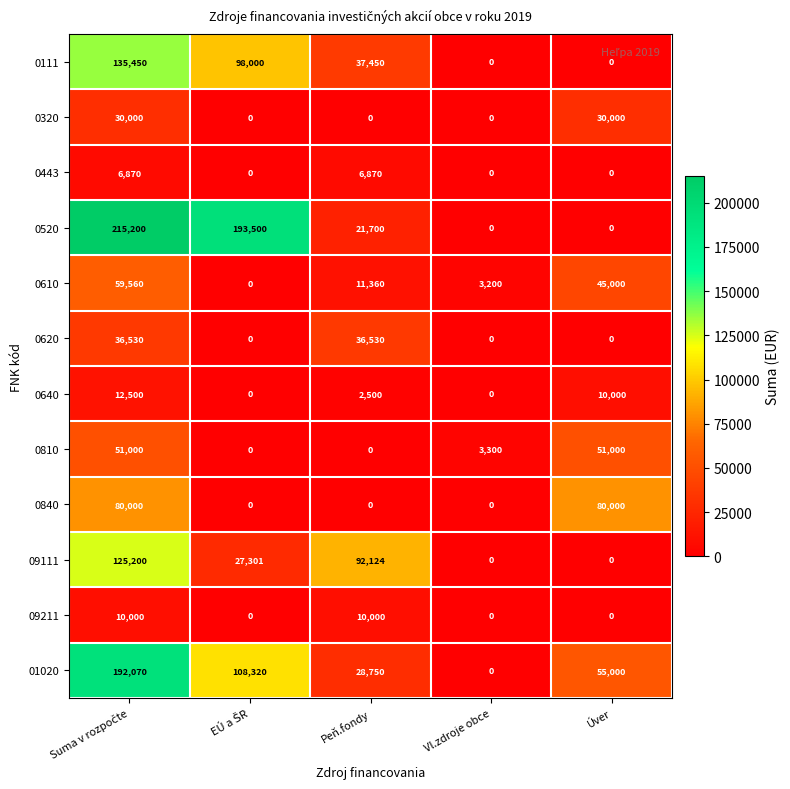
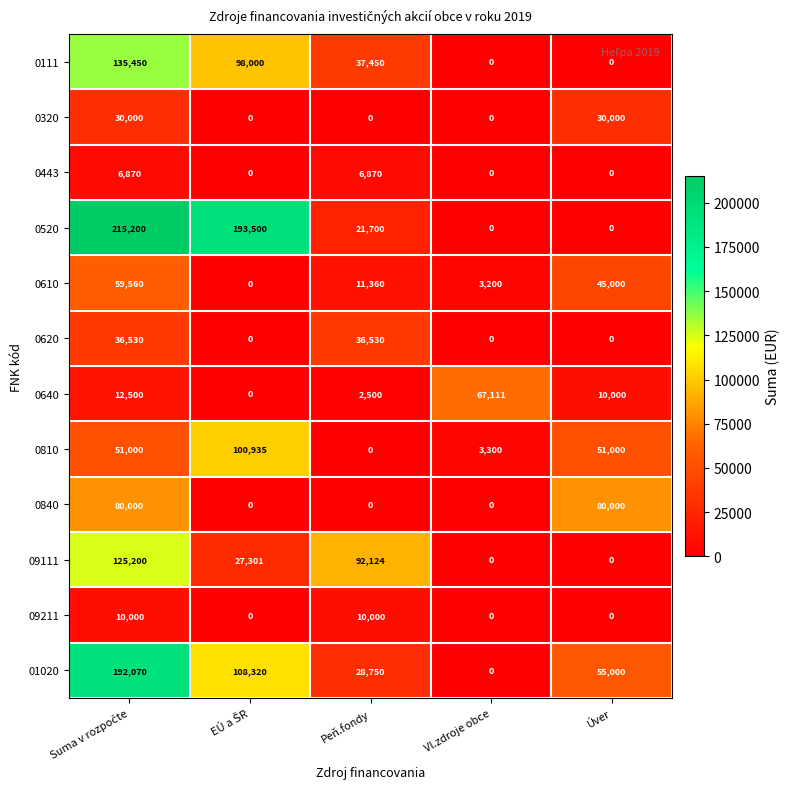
0640, Vl.zdroje obce: 0 -> 67,111
0810, EÚ a ŠR: 0 -> 100,935
